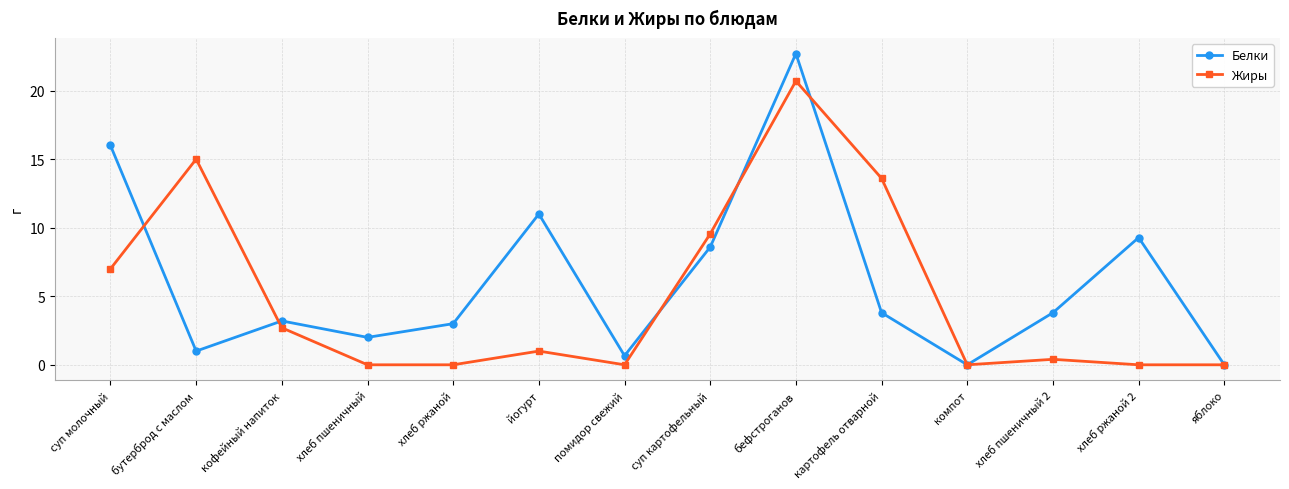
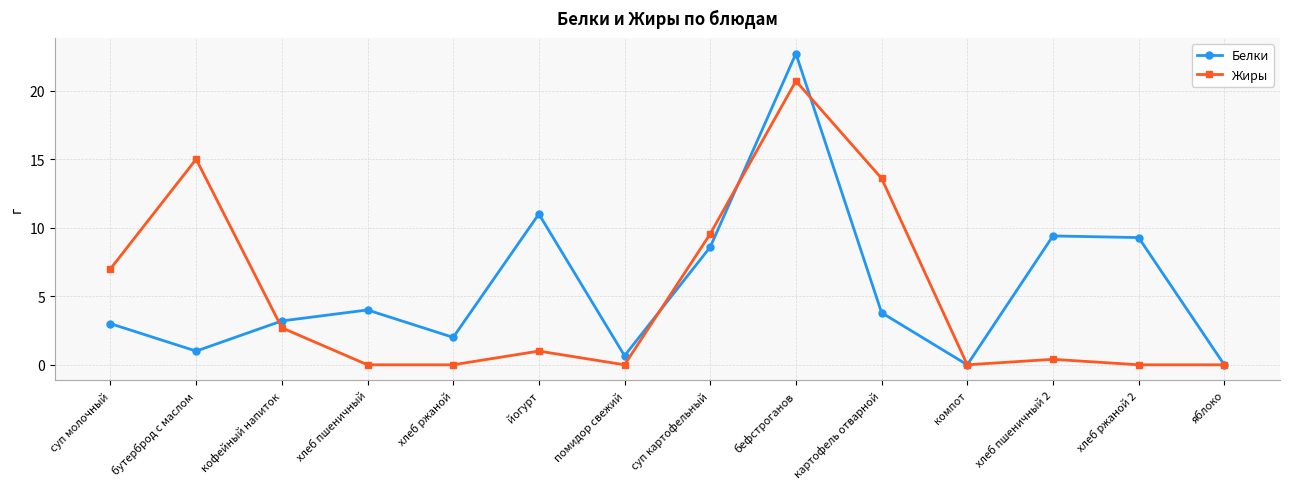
Белки, суп молочный: 16 -> 3
Белки, хлеб пшеничный: 2 -> 4
Белки, хлеб ржаной: 3 -> 2
Белки, хлеб пшеничный 2: 3.8 -> 9.4
